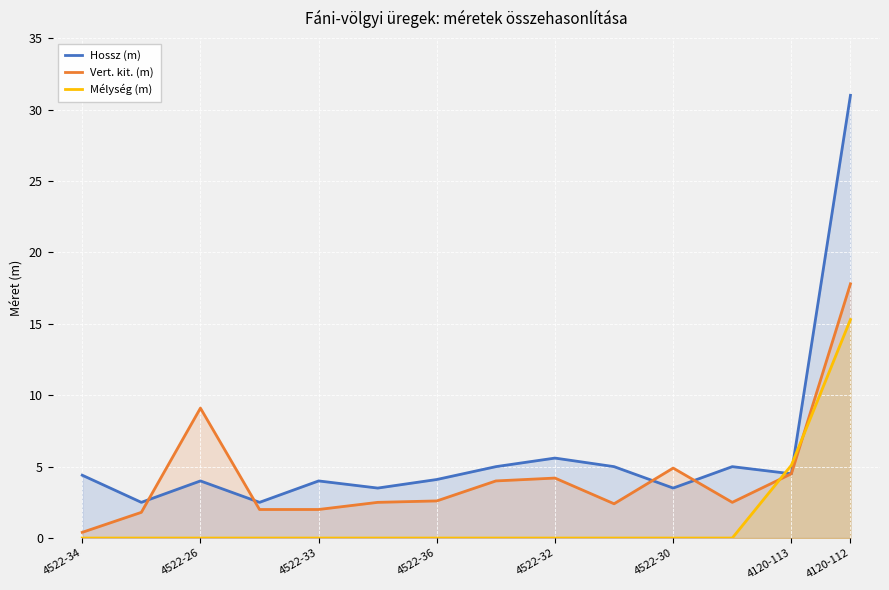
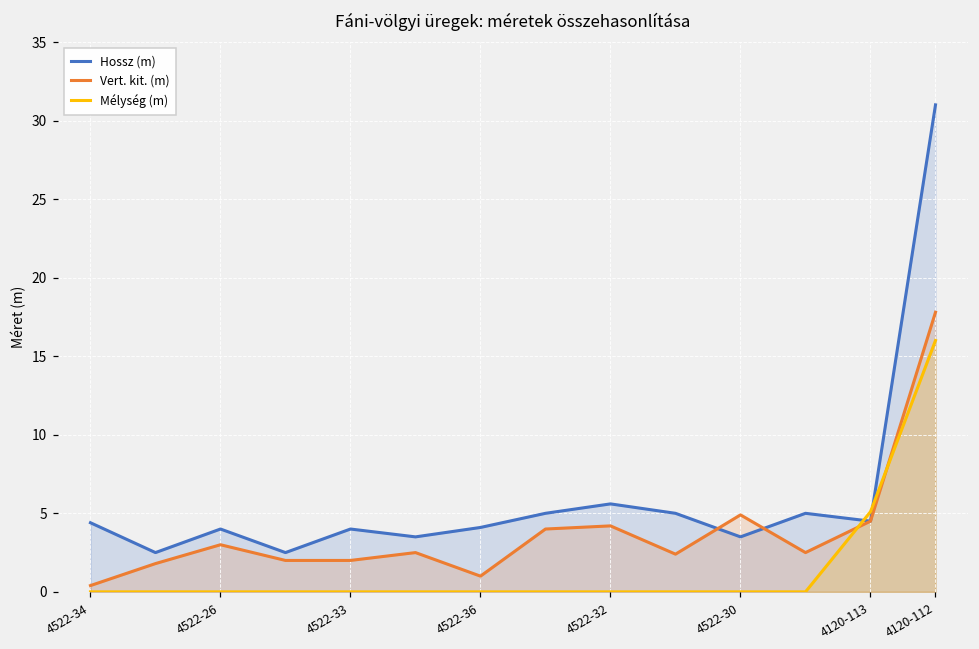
Vert. kit. (m), 4522-26: 9.1 -> 3.0
Vert. kit. (m), 4522-36: 2.6 -> 1.0
Mélység (m), 4120-112: 15.3 -> 16.0
